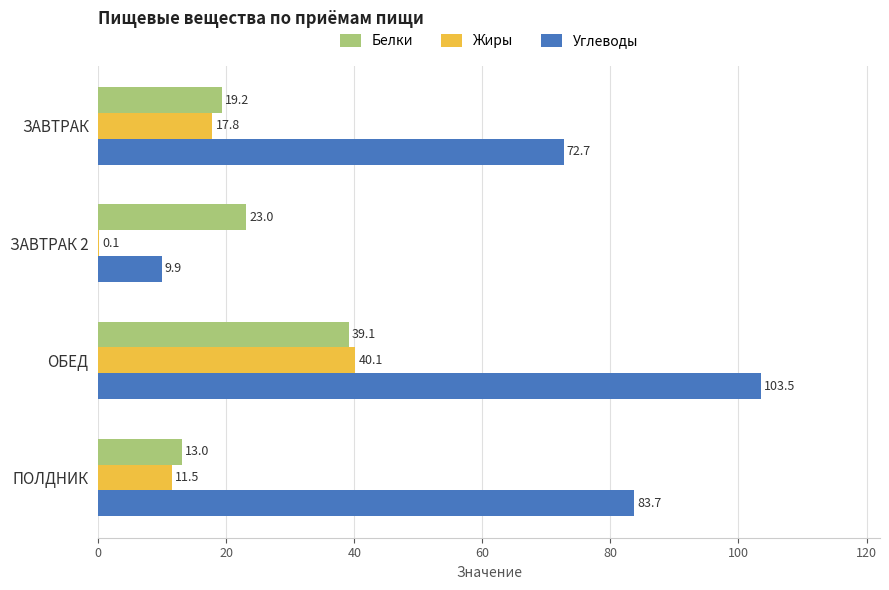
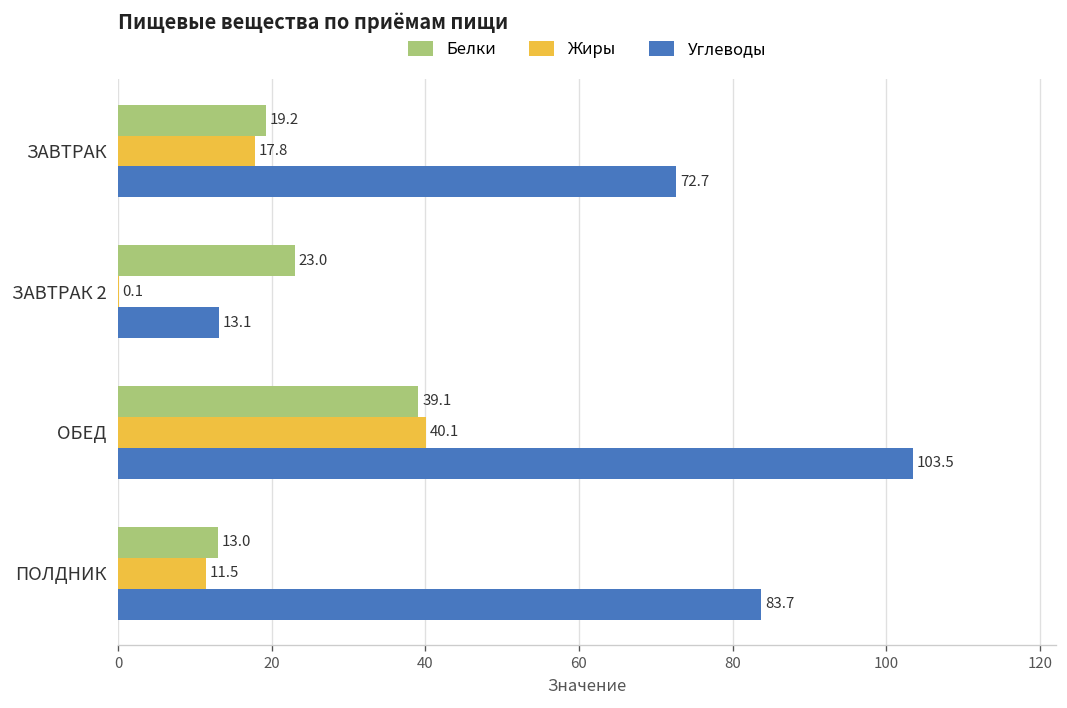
Углеводы, ЗАВТРАК 2: 9.9 -> 13.1
